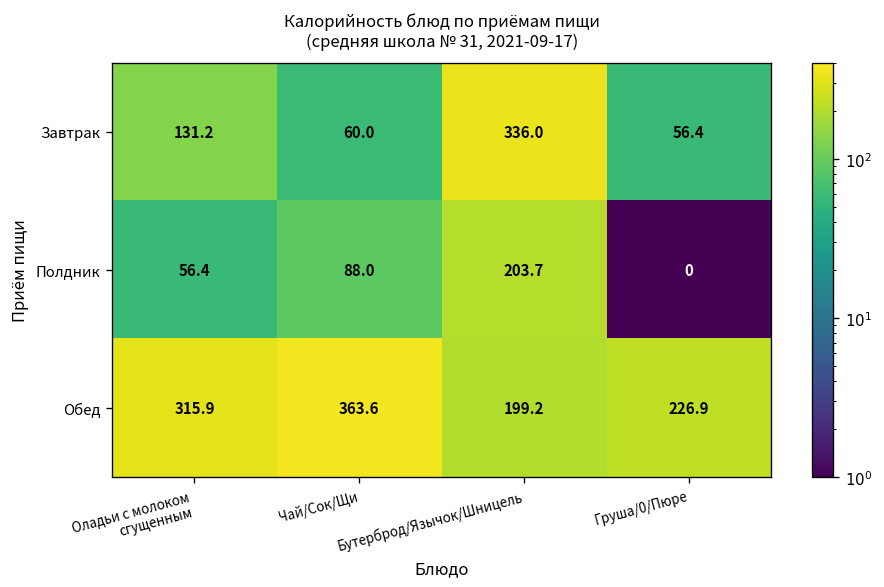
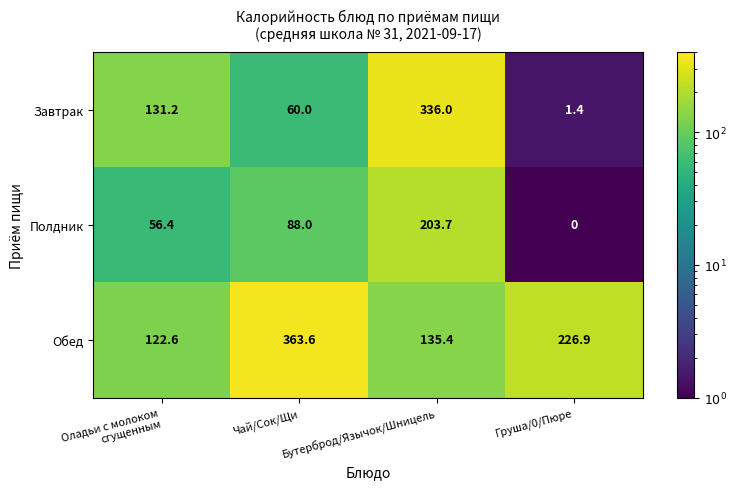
Завтрак, Груша/0/Пюре: 56.4 -> 1.4
Обед, Оладьи с молоком сгущенным: 315.9 -> 122.6
Обед, Бутерброд/Язычок/Шницель: 199.2 -> 135.4
